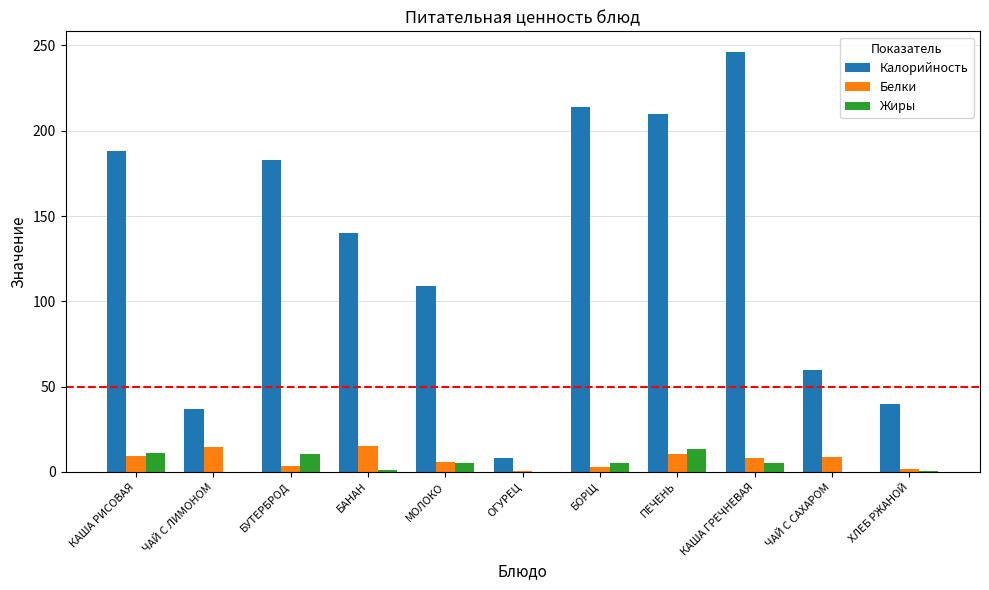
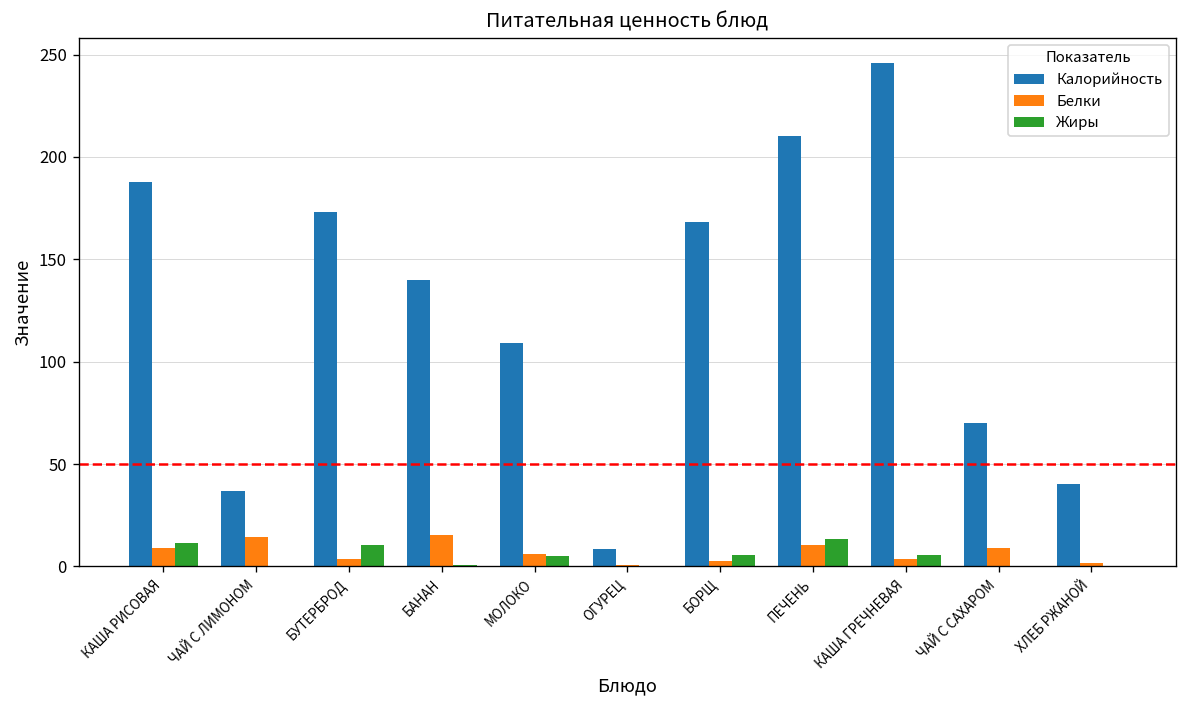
Калорийность, БУТЕРБРОД: 183 -> 173
Калорийность, БОРЩ: 214 -> 168
Белки, КАША ГРЕЧНЕВАЯ: 8 -> 4
Калорийность, ЧАЙ С САХАРОМ: 60 -> 70
